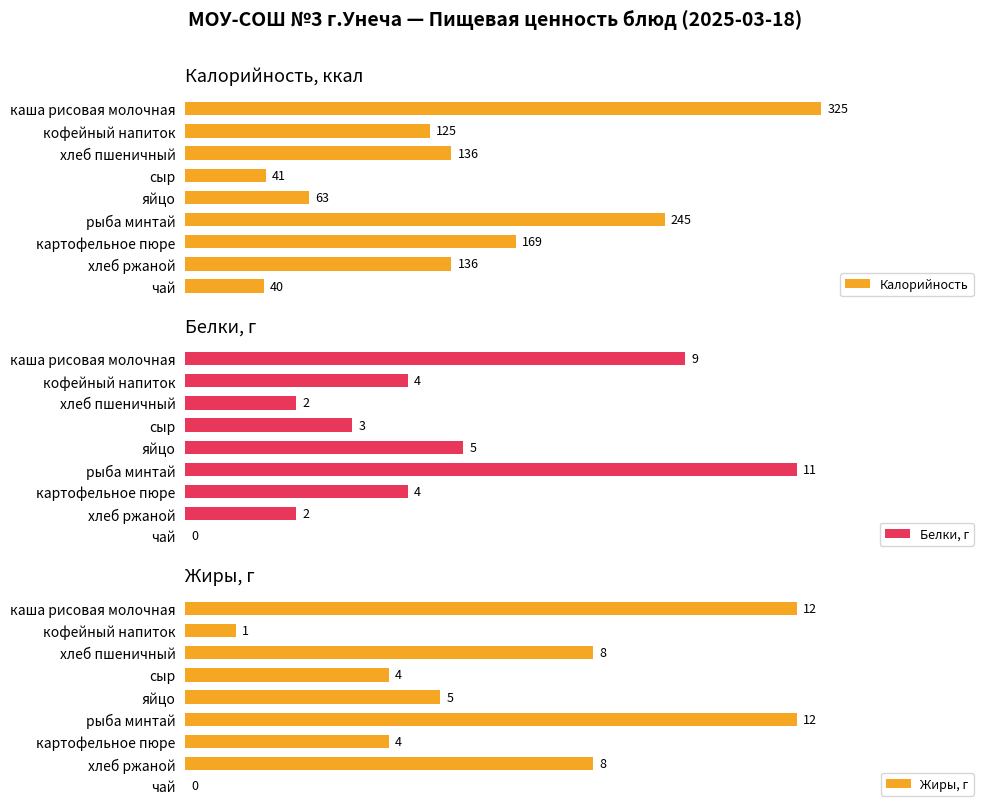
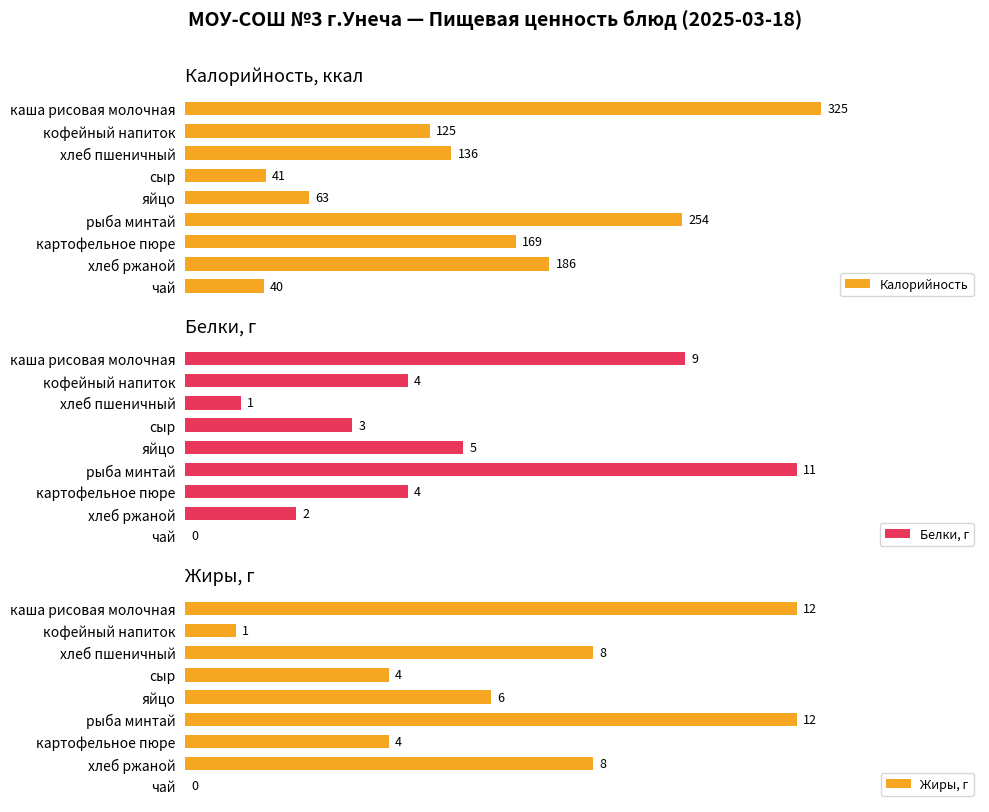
Калорийность, ккал, рыба минтай: 245 -> 254
Калорийность, ккал, хлеб ржаной: 136 -> 186
Белки, г, хлеб пшеничный: 2 -> 1
Жиры, г, яйцо: 5 -> 6
